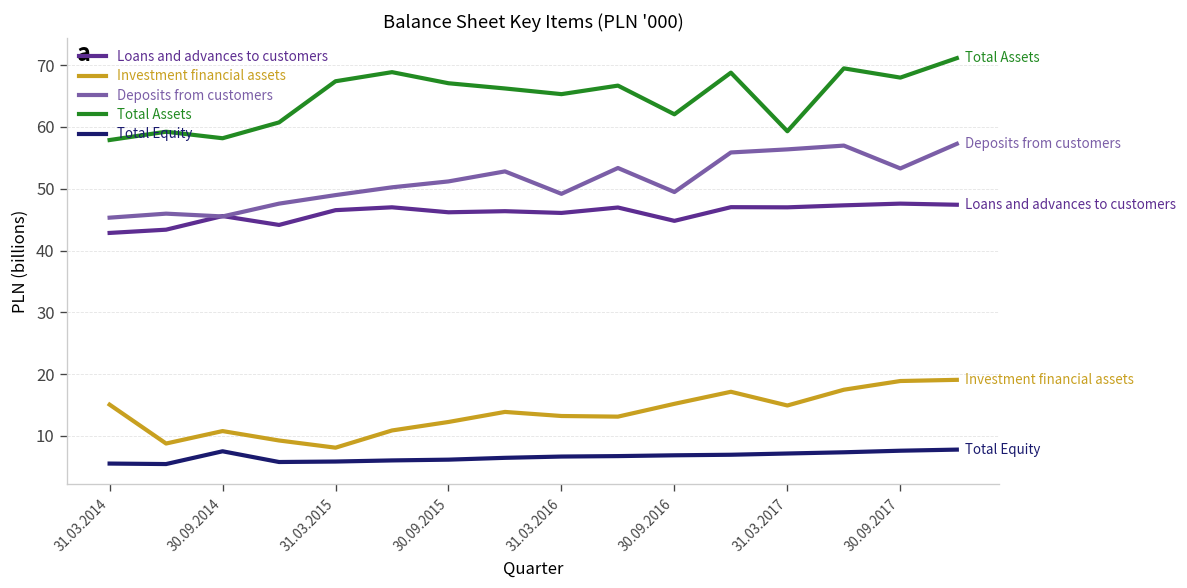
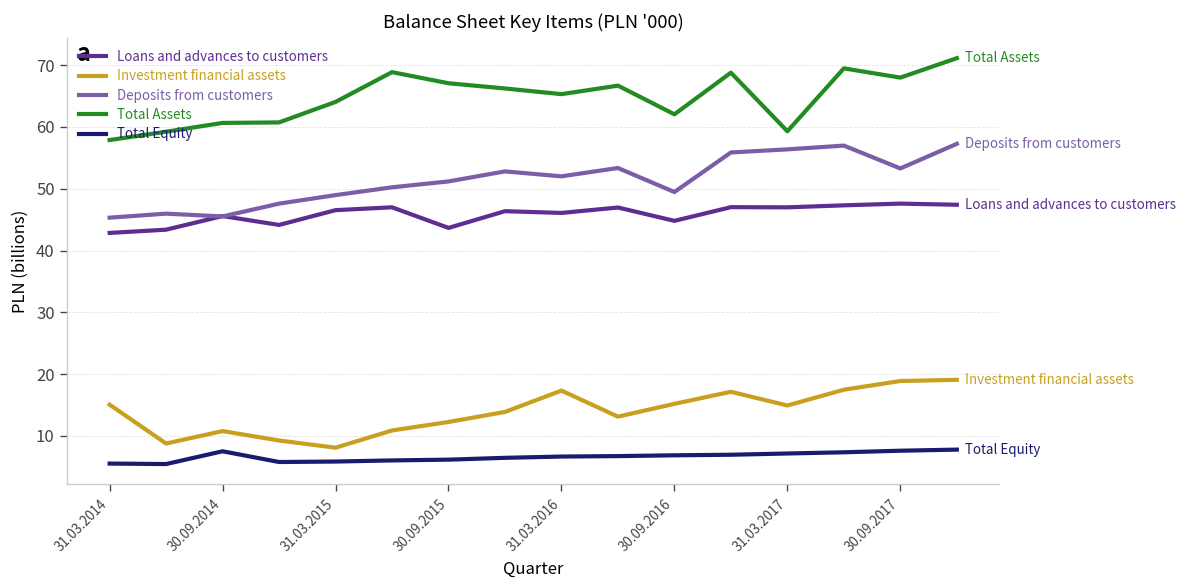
Total Assets, 30.09.2014: 58 -> 61
Total Assets, 31.03.2015: 67 -> 64
Loans and advances to customers, 30.09.2015: 46 -> 44
Investment financial assets, 31.03.2016: 13 -> 17
Deposits from customers, 31.03.2016: 49 -> 52
